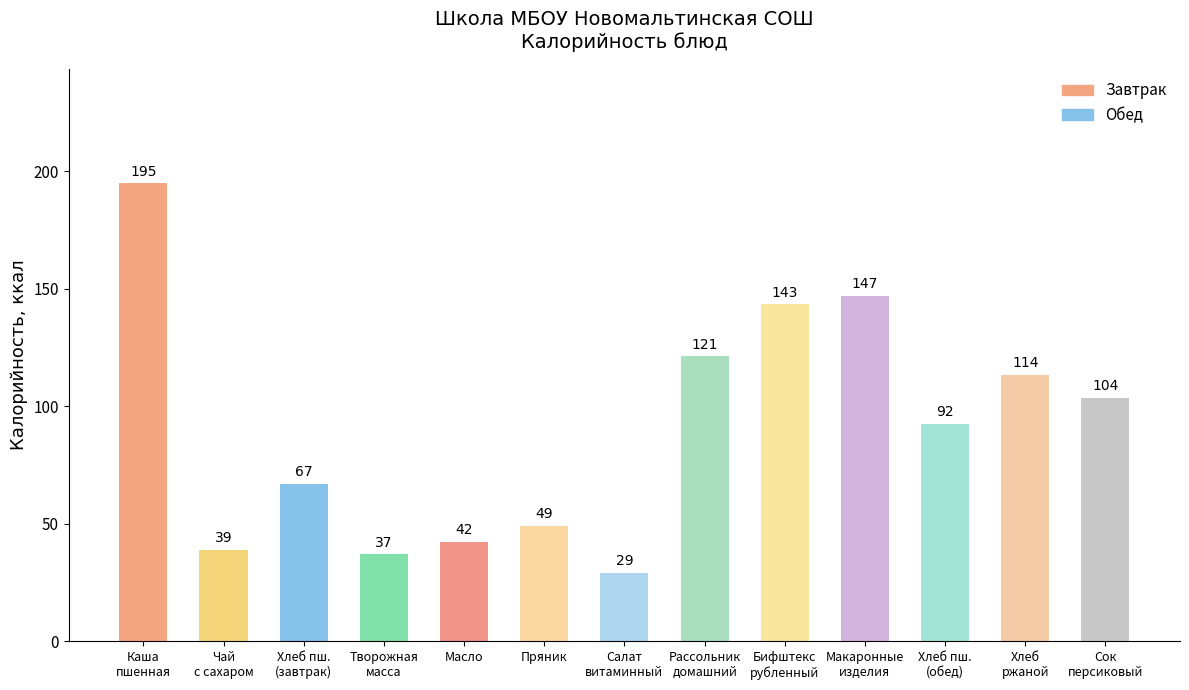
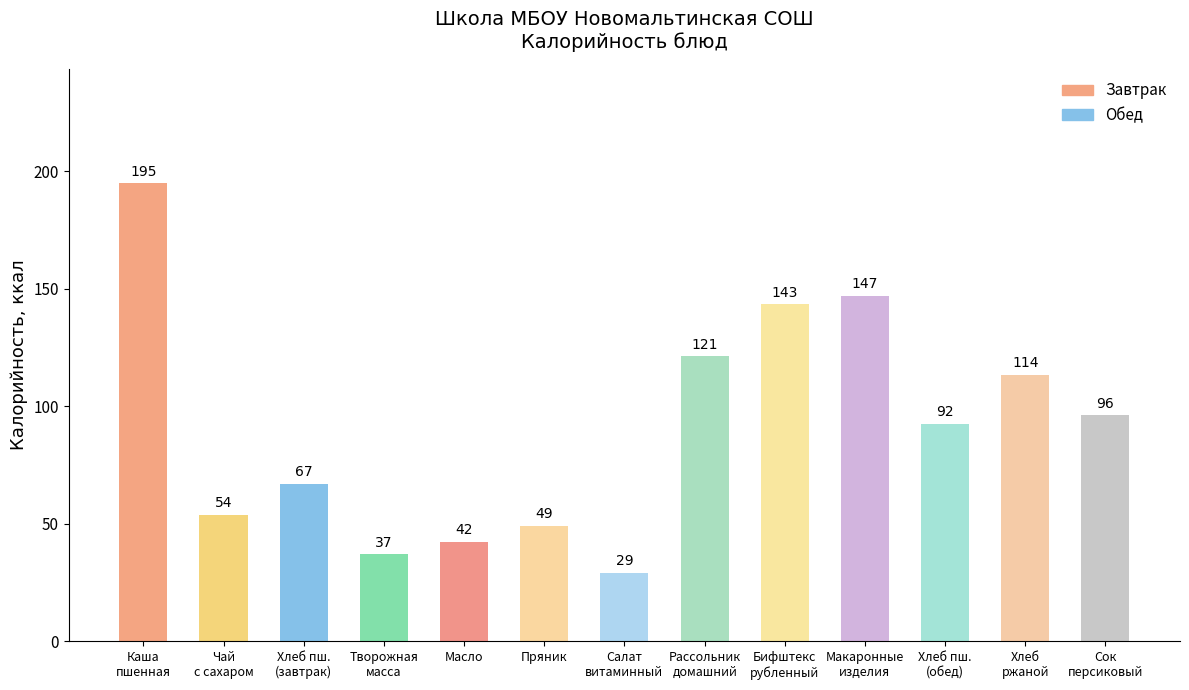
Чай с сахаром: 39 -> 54
Сок персиковый: 104 -> 96
